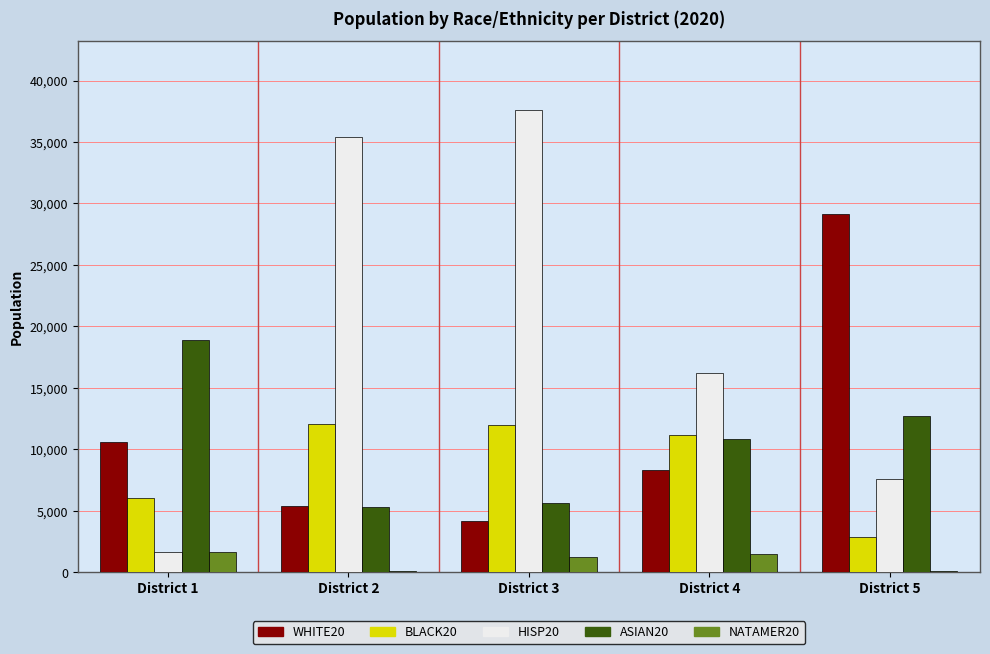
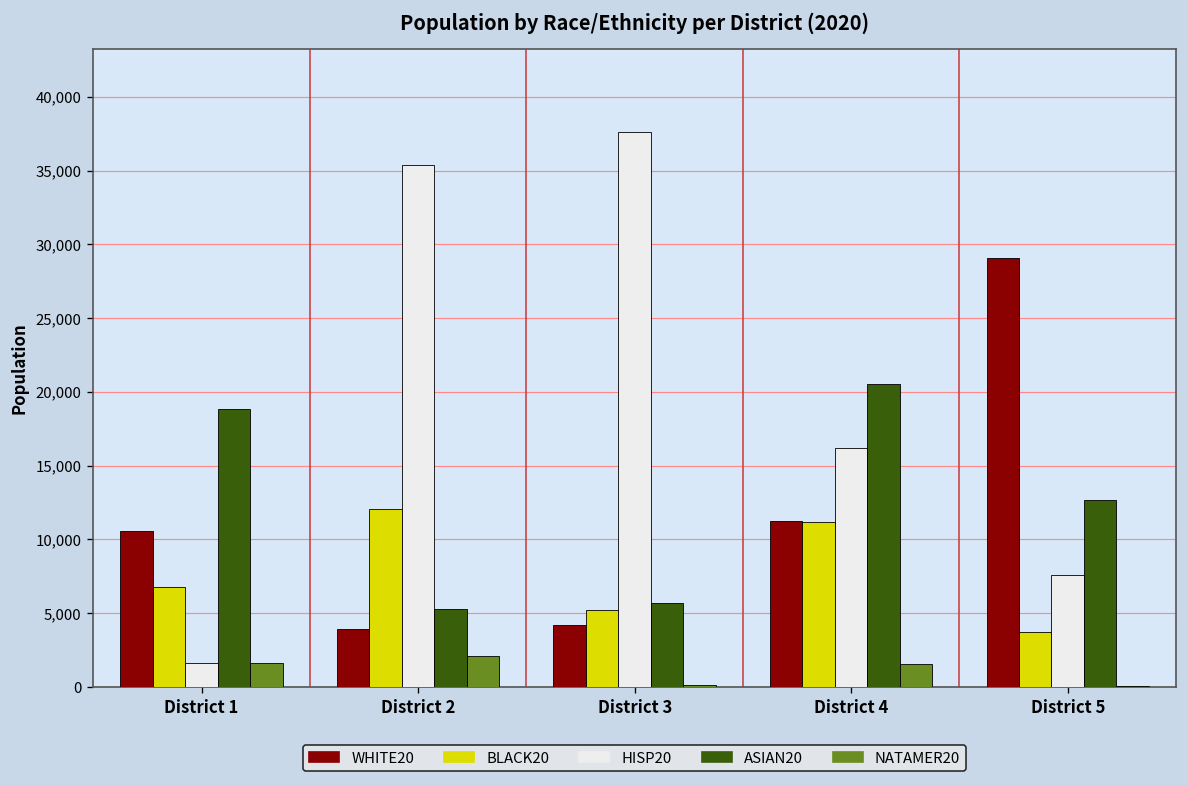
BLACK20, District 1: 6,100 -> 6,800
WHITE20, District 2: 5,400 -> 3,900
NATAMER20, District 2: 100 -> 2,100
BLACK20, District 3: 12,000 -> 5,200
NATAMER20, District 3: 1,200 -> 100
WHITE20, District 4: 8,300 -> 11,200
ASIAN20, District 4: 10,900 -> 20,600
BLACK20, District 5: 2,900 -> 3,700
